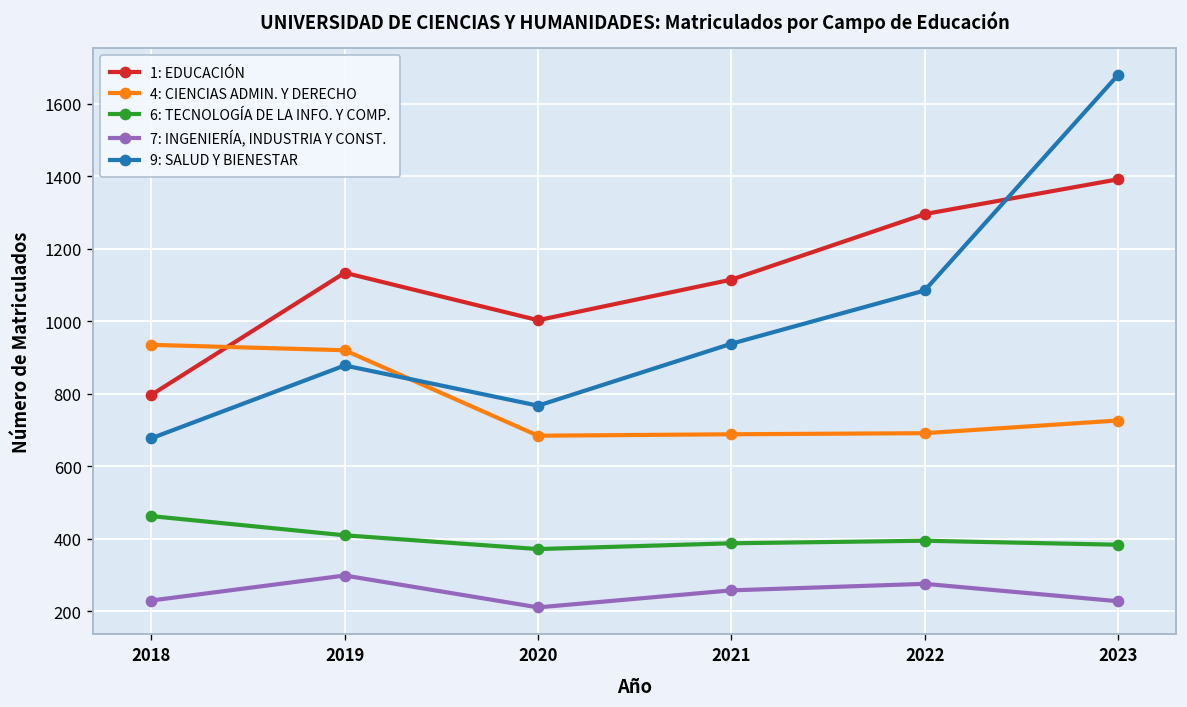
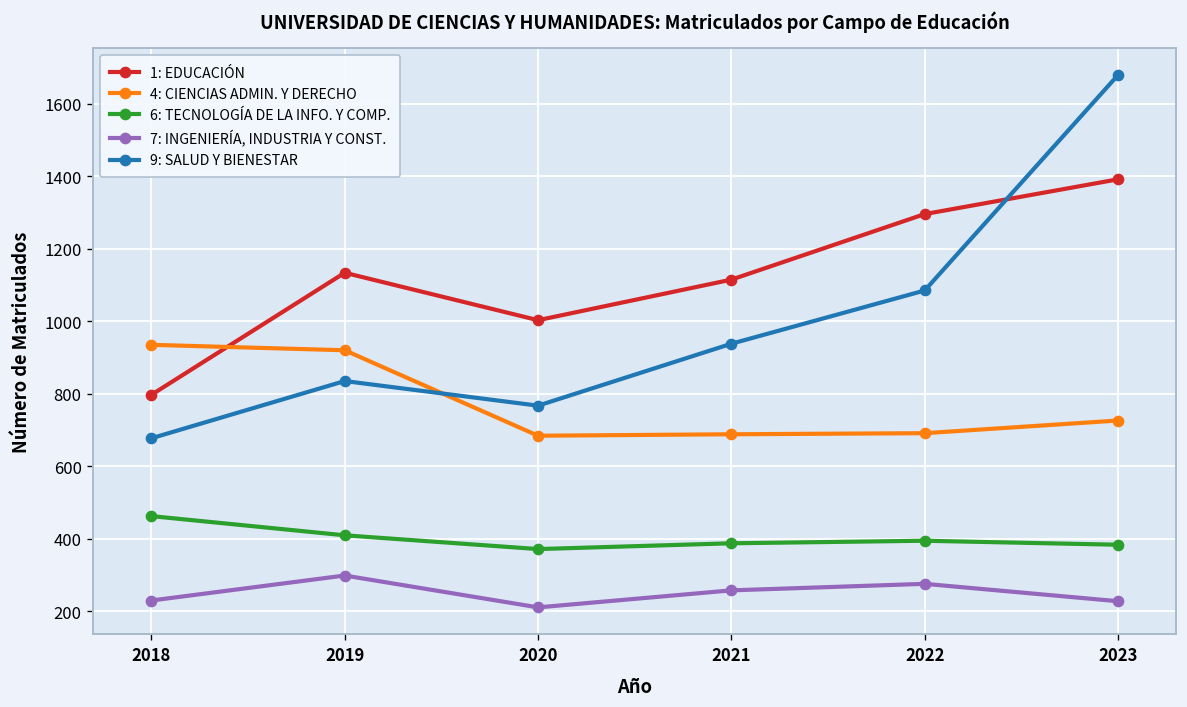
9: SALUD Y BIENESTAR, 2019: 880 -> 840
